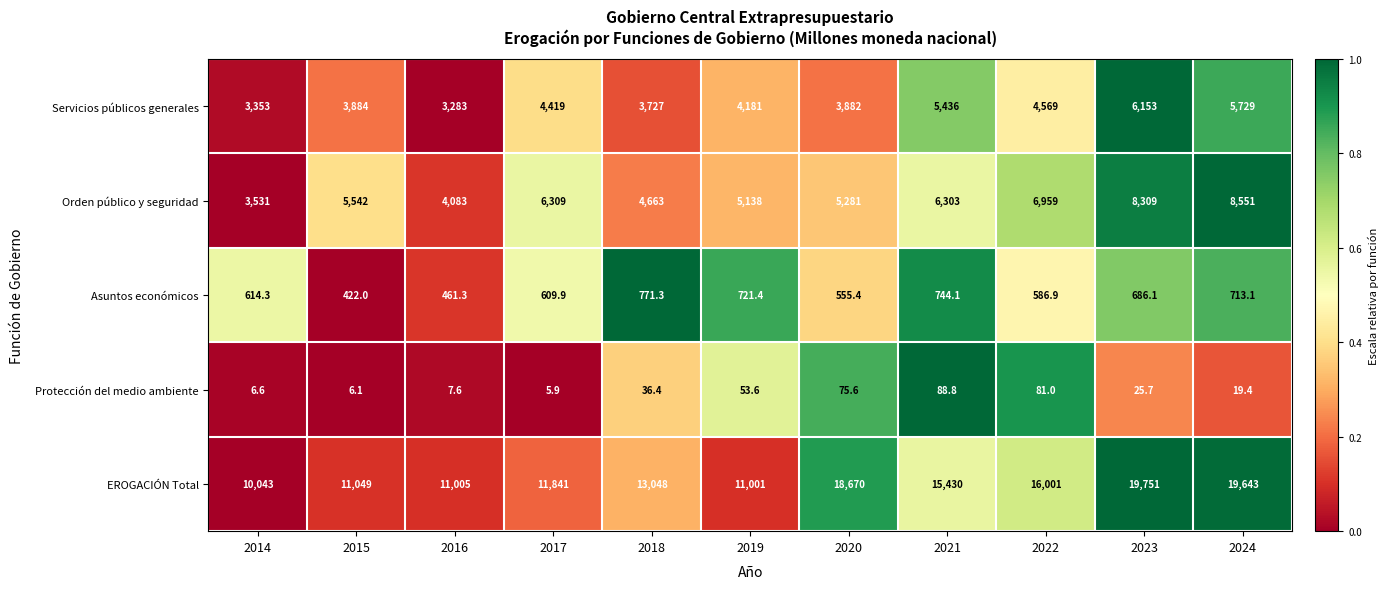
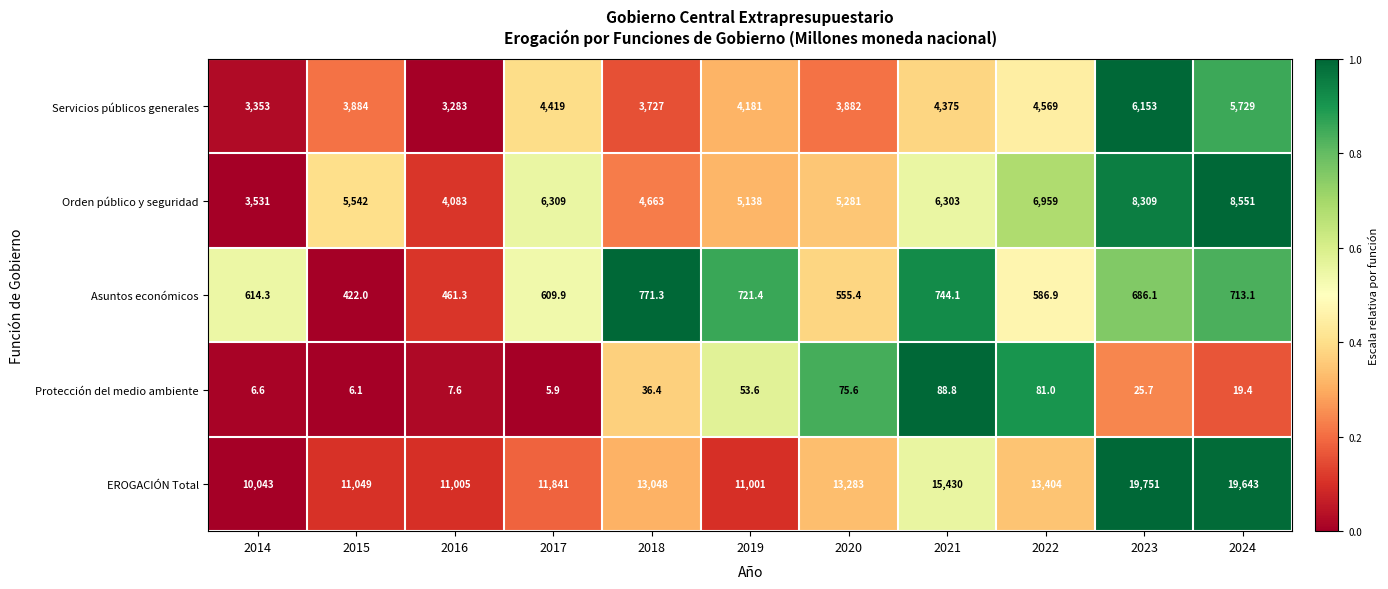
Servicios públicos generales, 2021: 5,436 -> 4,375
EROGACIÓN Total, 2020: 18,670 -> 13,283
EROGACIÓN Total, 2022: 16,001 -> 13,404
